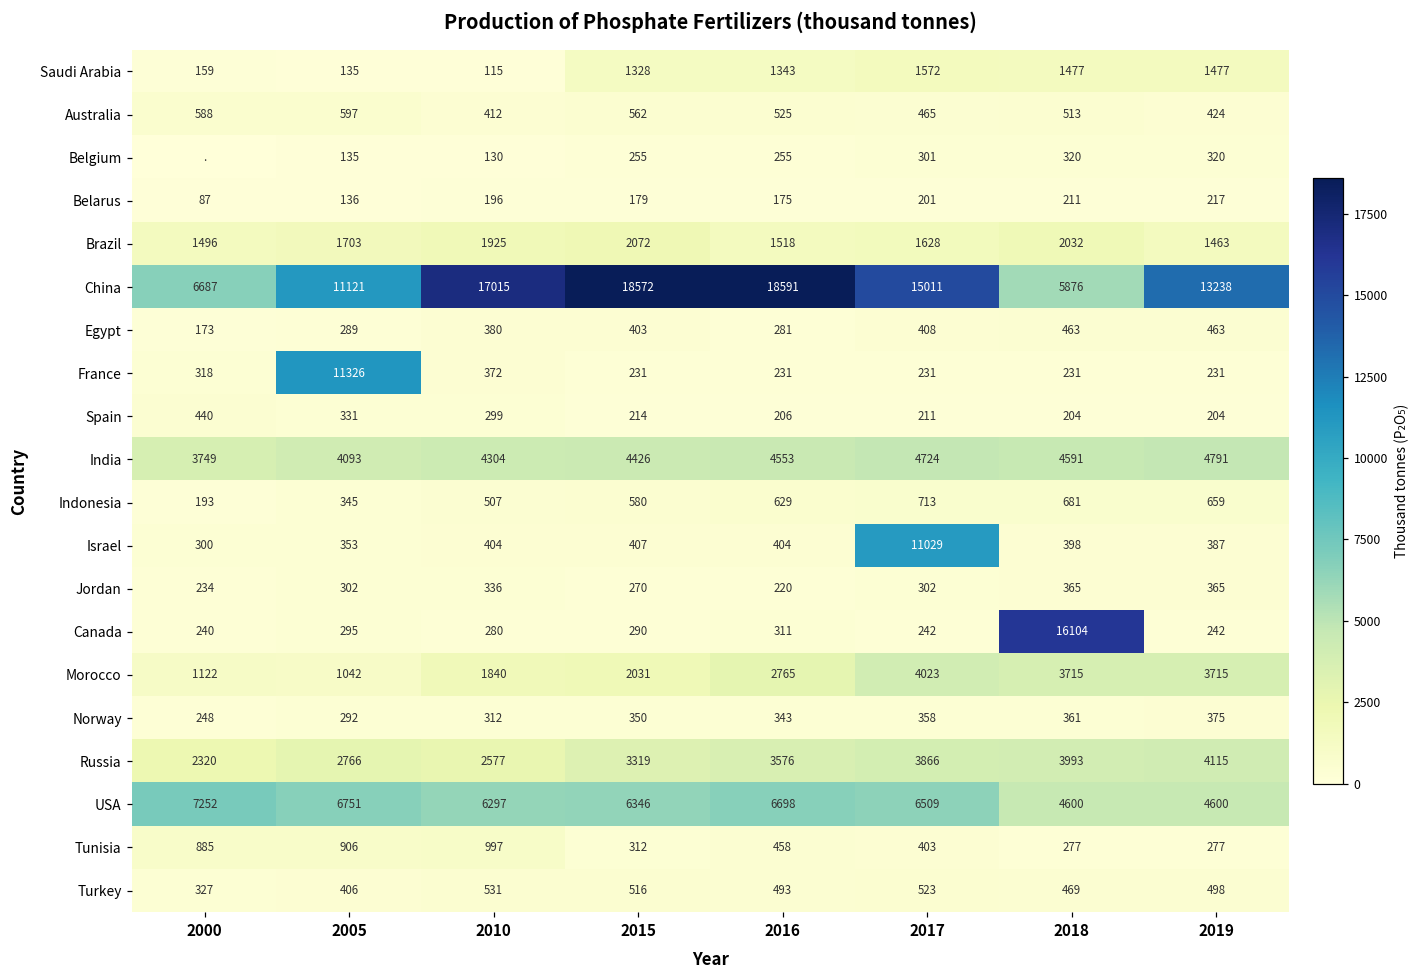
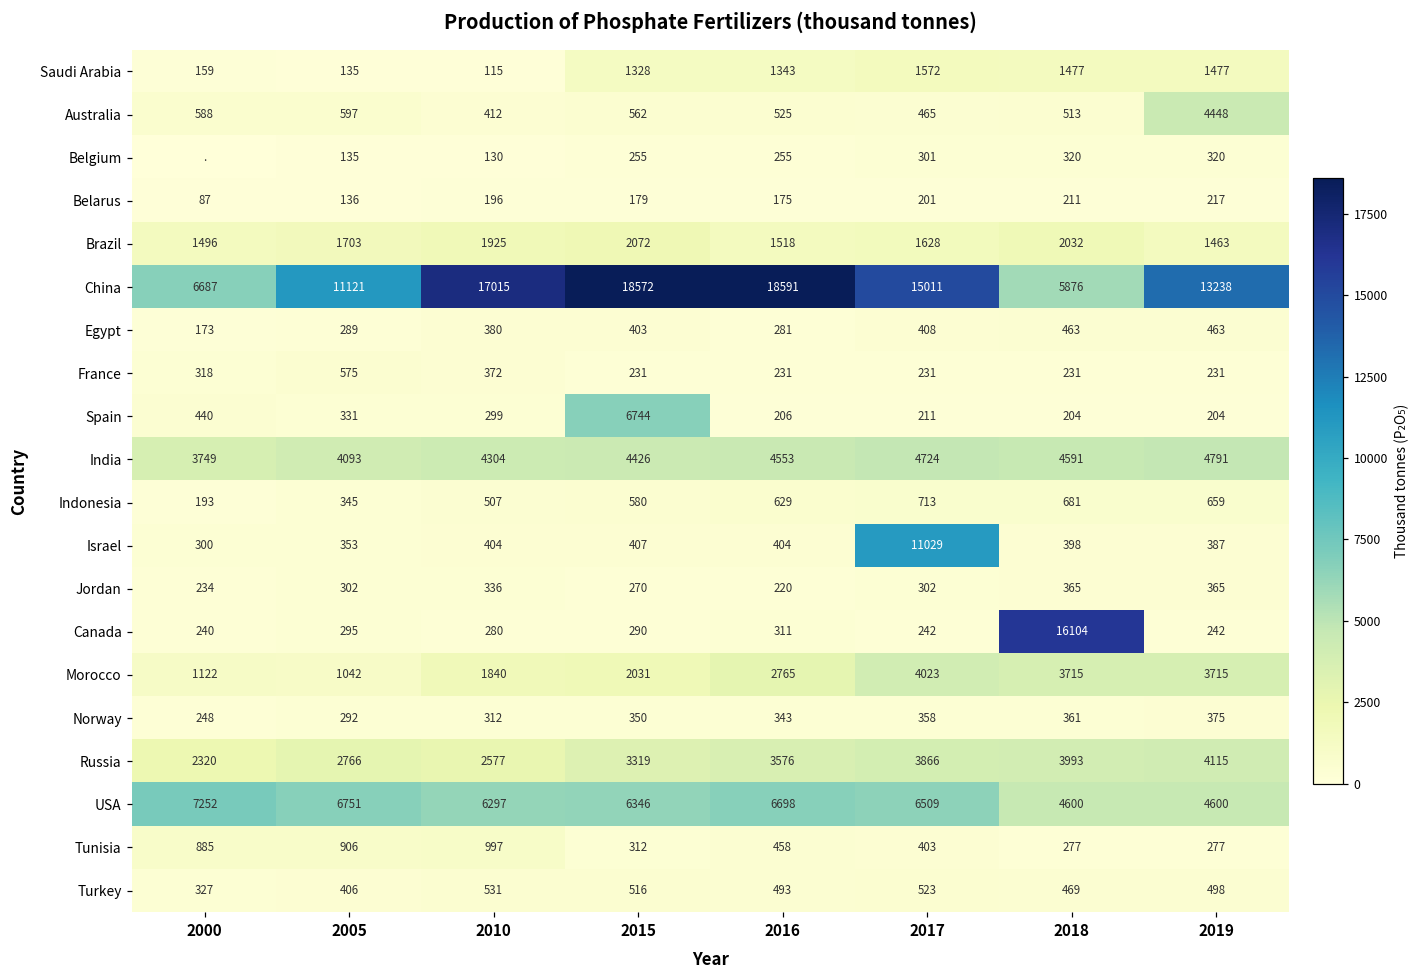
Australia, 2019: 424 -> 4448
France, 2005: 11326 -> 575
Spain, 2015: 214 -> 6744
